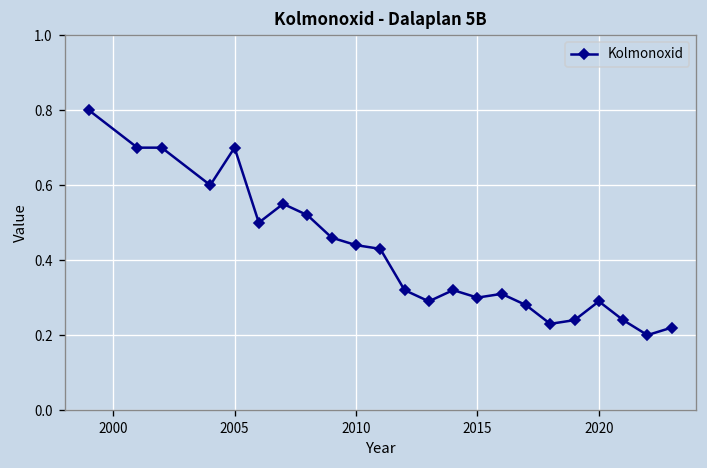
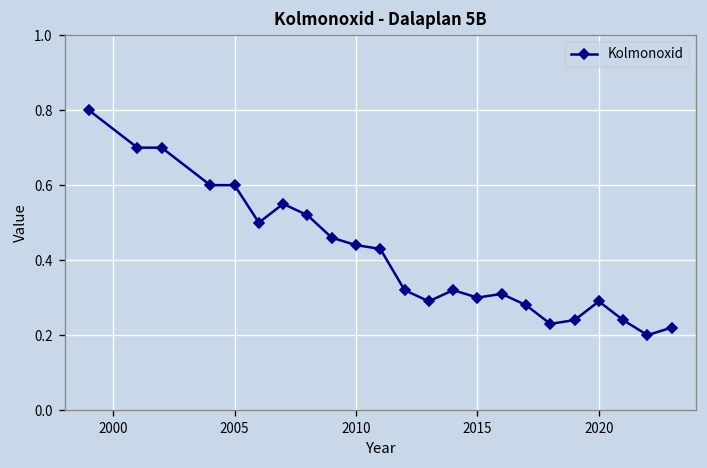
2005: 0.7 -> 0.6
